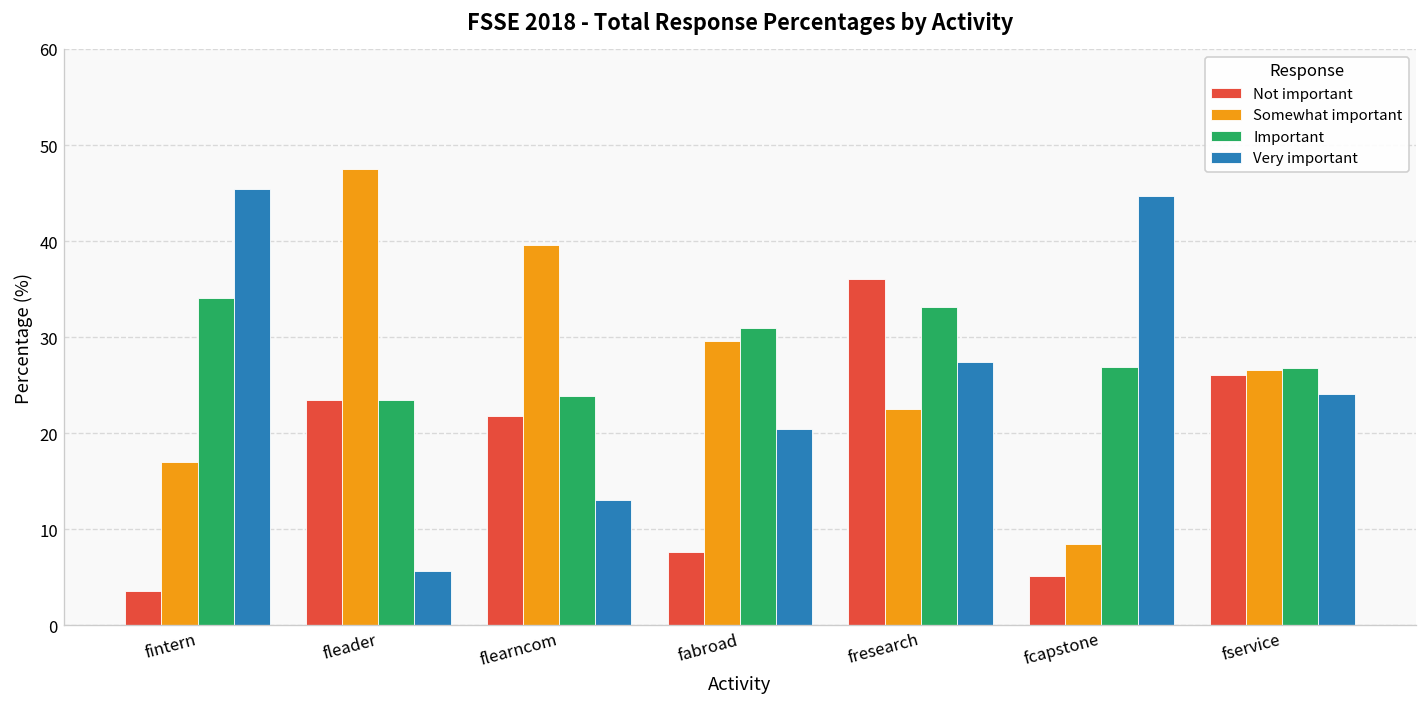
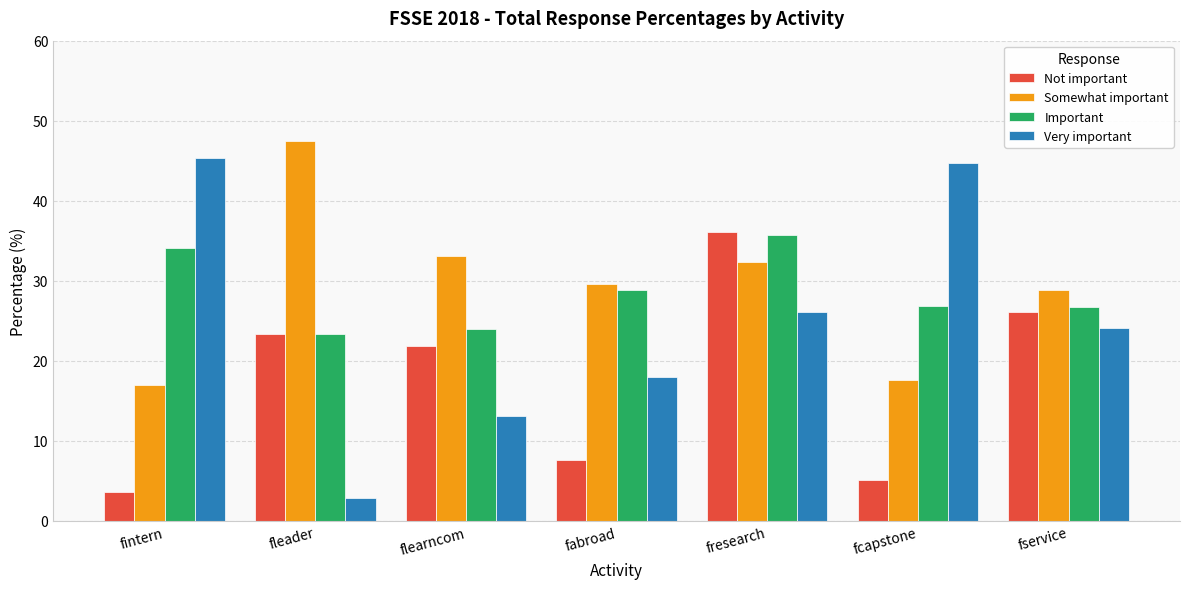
Very important, fleader: 6 -> 3
Somewhat important, flearncom: 40 -> 33
Important, fabroad: 31 -> 29
Very important, fabroad: 20 -> 18
Somewhat important, fresearch: 23 -> 32
Important, fresearch: 33 -> 36
Very important, fresearch: 27 -> 26
Somewhat important, fcapstone: 9 -> 18
Somewhat important, fservice: 27 -> 29
